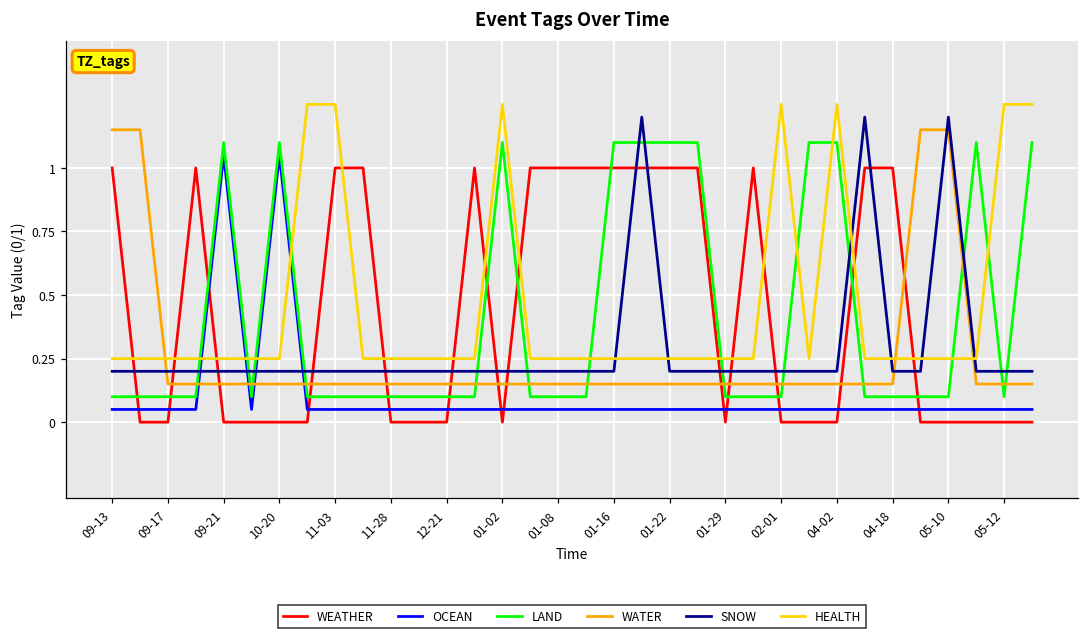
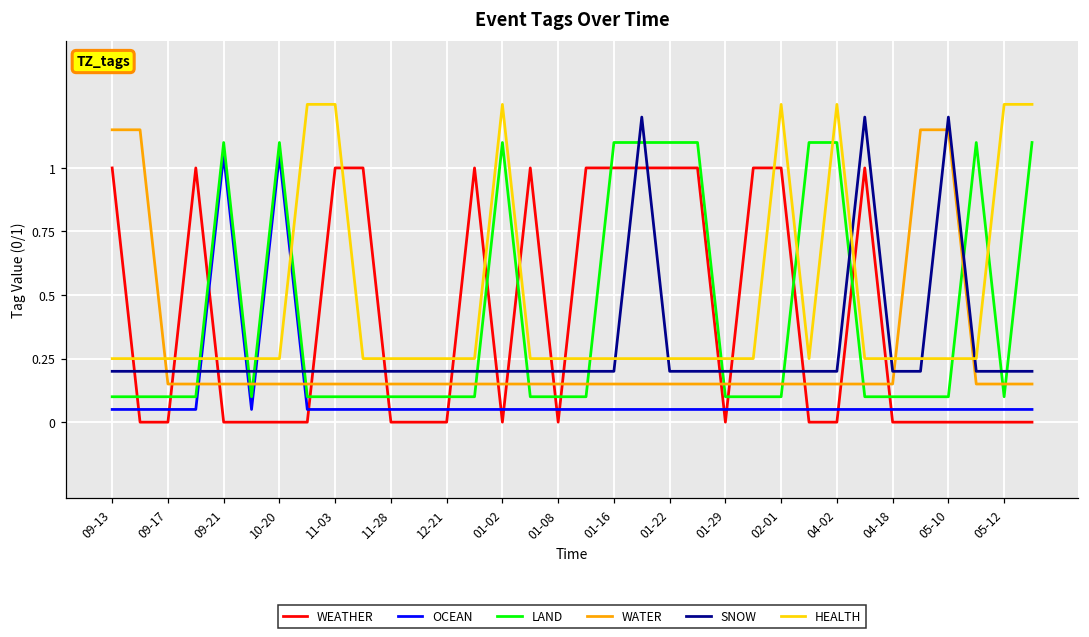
WEATHER, 01-08: 1 -> 0
WEATHER, 02-01: 0 -> 1
WEATHER, 04-18: 1 -> 0
